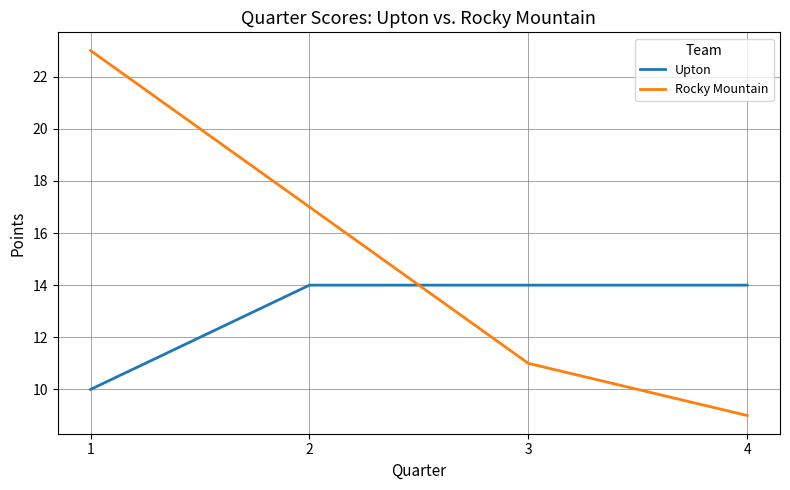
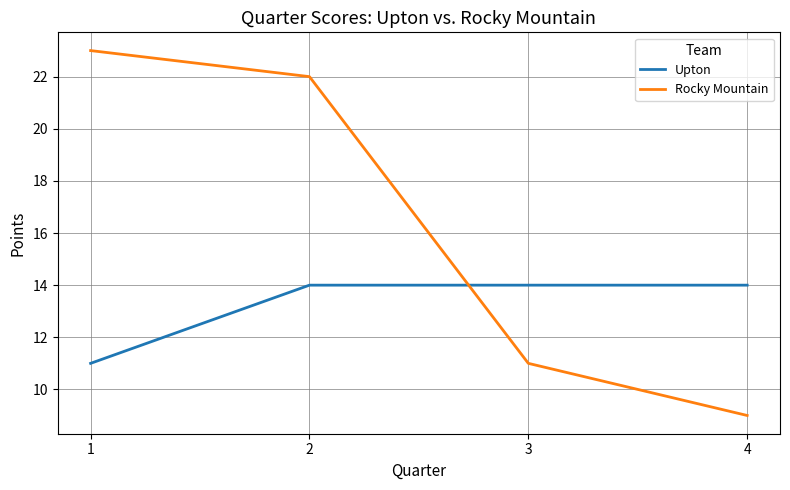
Upton, 1: 10 -> 11
Rocky Mountain, 2: 17 -> 22
